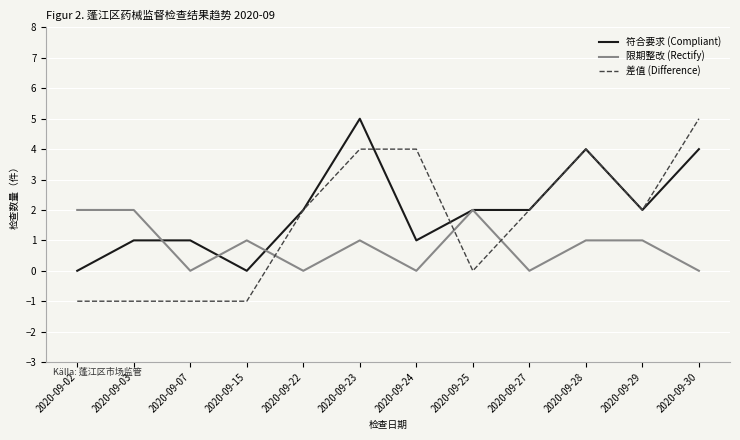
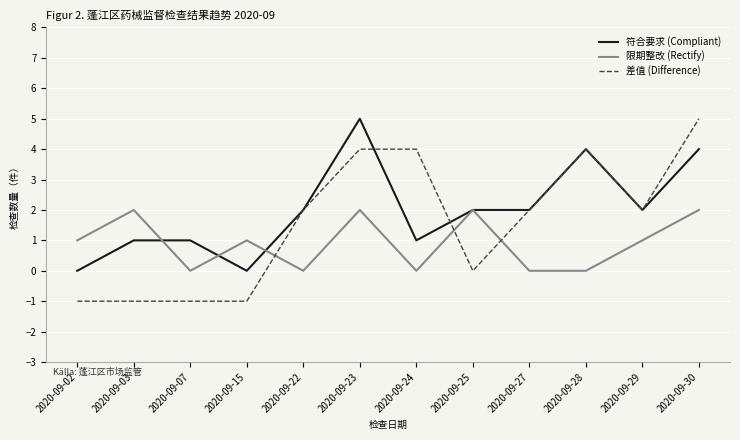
限期整改 (Rectify), 2020-09-02: 2 -> 1
限期整改 (Rectify), 2020-09-23: 1 -> 2
限期整改 (Rectify), 2020-09-28: 1 -> 0
限期整改 (Rectify), 2020-09-30: 0 -> 2
